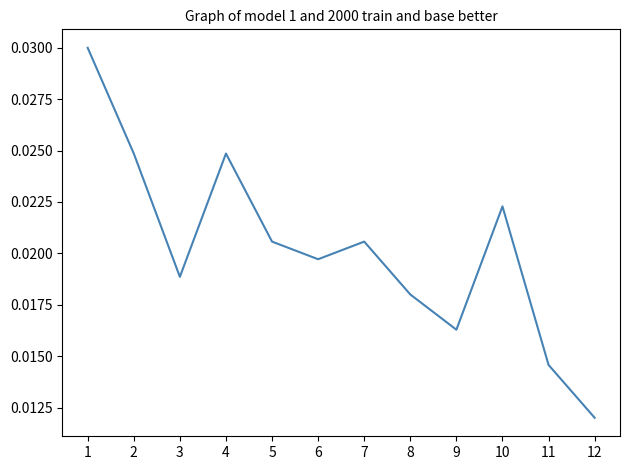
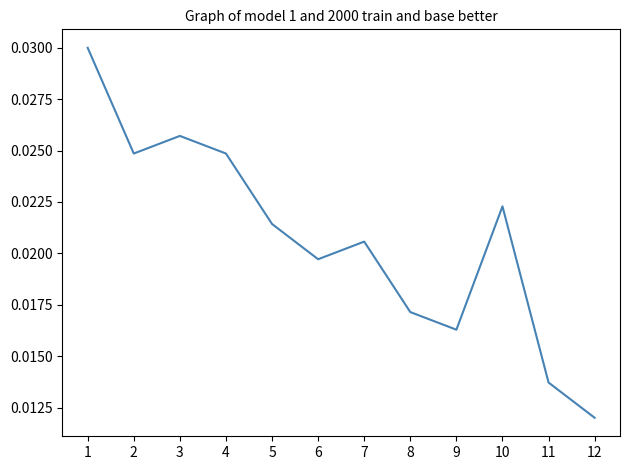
3: 0.0189 -> 0.0257
5: 0.0206 -> 0.0214
8: 0.0180 -> 0.0171
11: 0.0146 -> 0.0137
